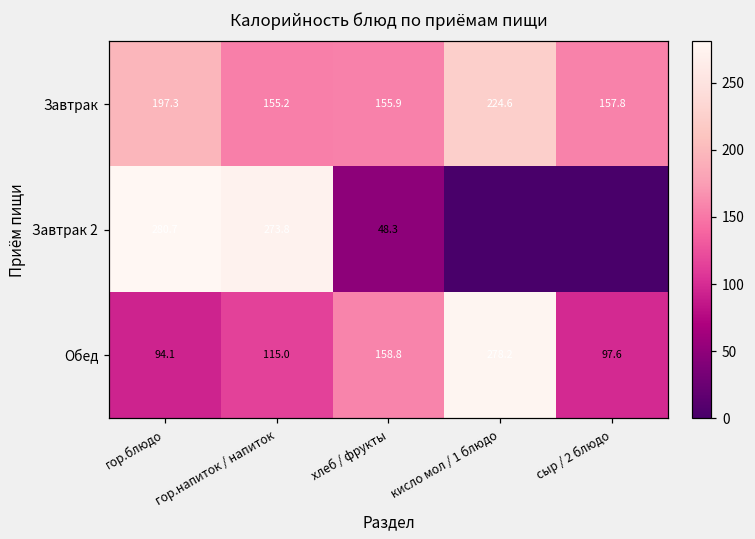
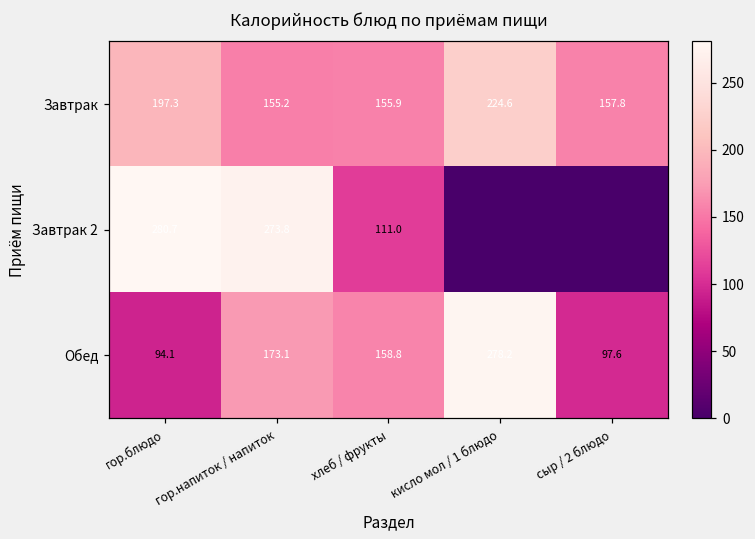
Завтрак 2, хлеб / фрукты: 48.3 -> 111.0
Обед, гор.напиток / напиток: 115.0 -> 173.1
